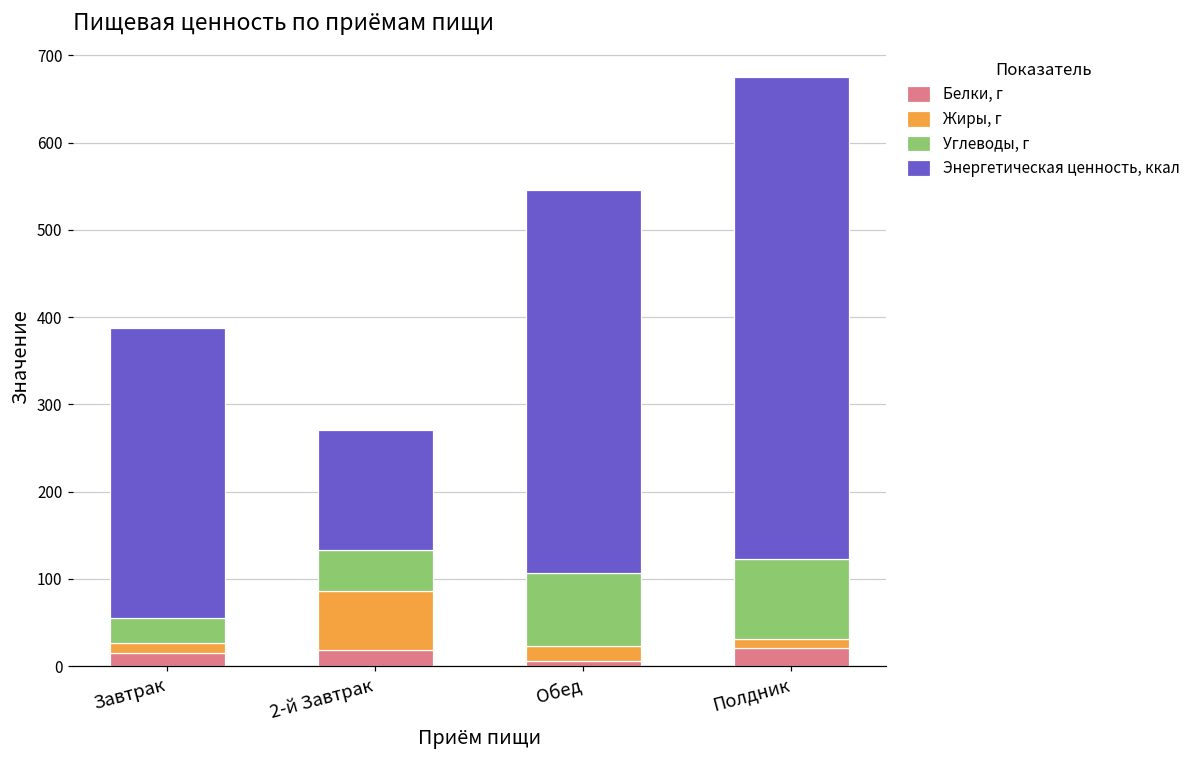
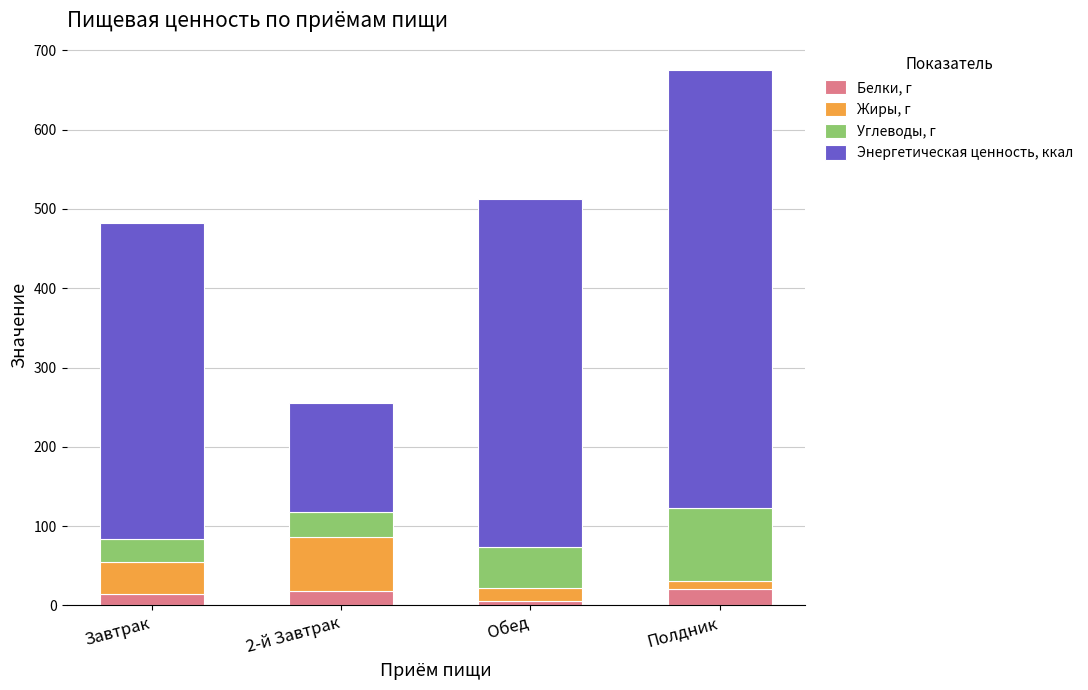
Жиры, г, Завтрак: 10 -> 40
Энергетическая ценность, ккал, Завтрак: 330 -> 400
Углеводы, г, 2-й Завтрак: 50 -> 30
Углеводы, г, Обед: 80 -> 50
